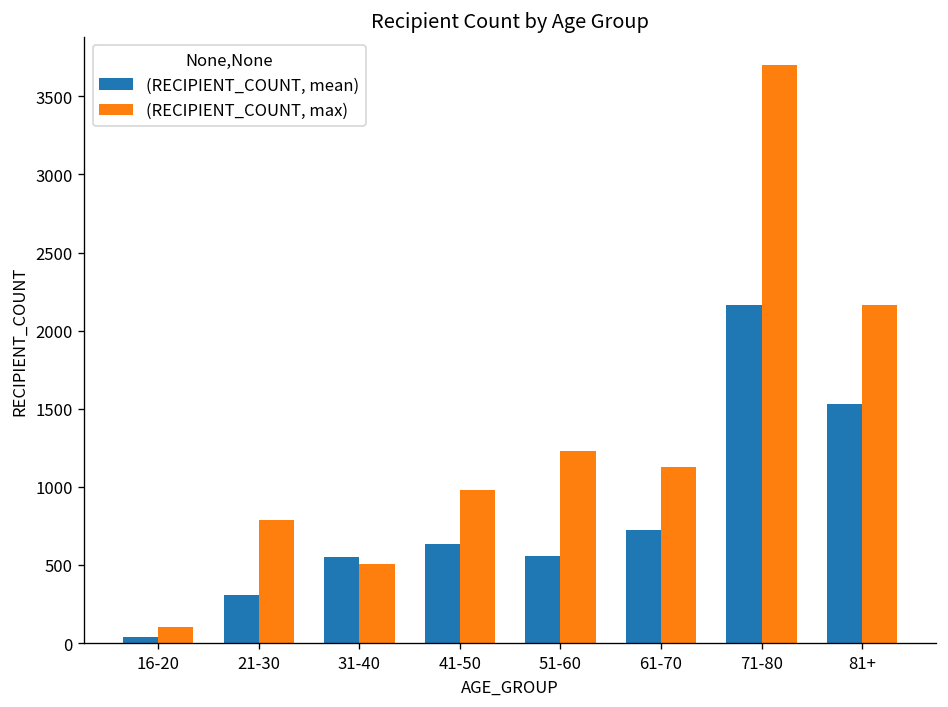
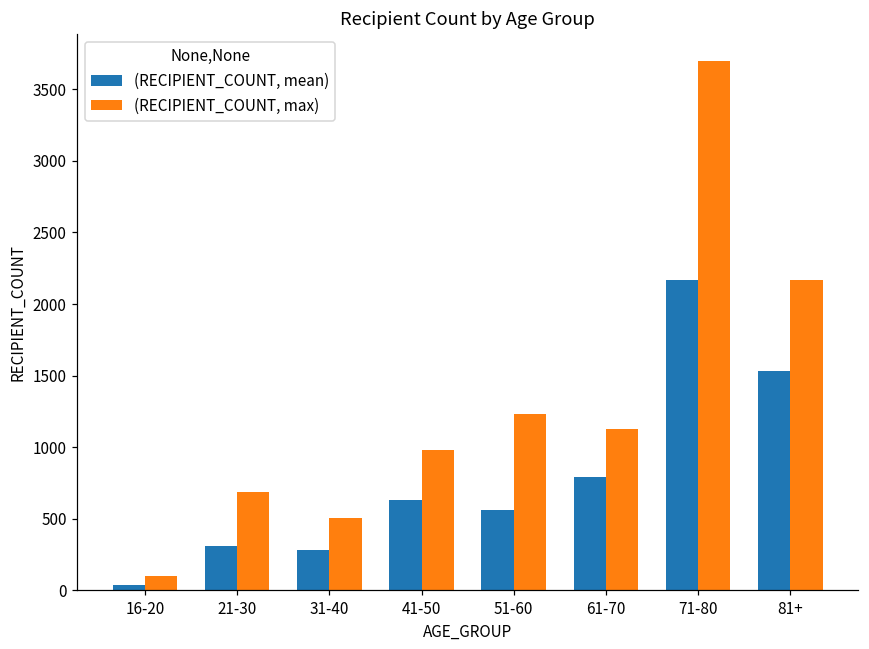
(RECIPIENT_COUNT, max), 21-30: 790 -> 690
(RECIPIENT_COUNT, mean), 31-40: 550 -> 280
(RECIPIENT_COUNT, mean), 61-70: 720 -> 790
